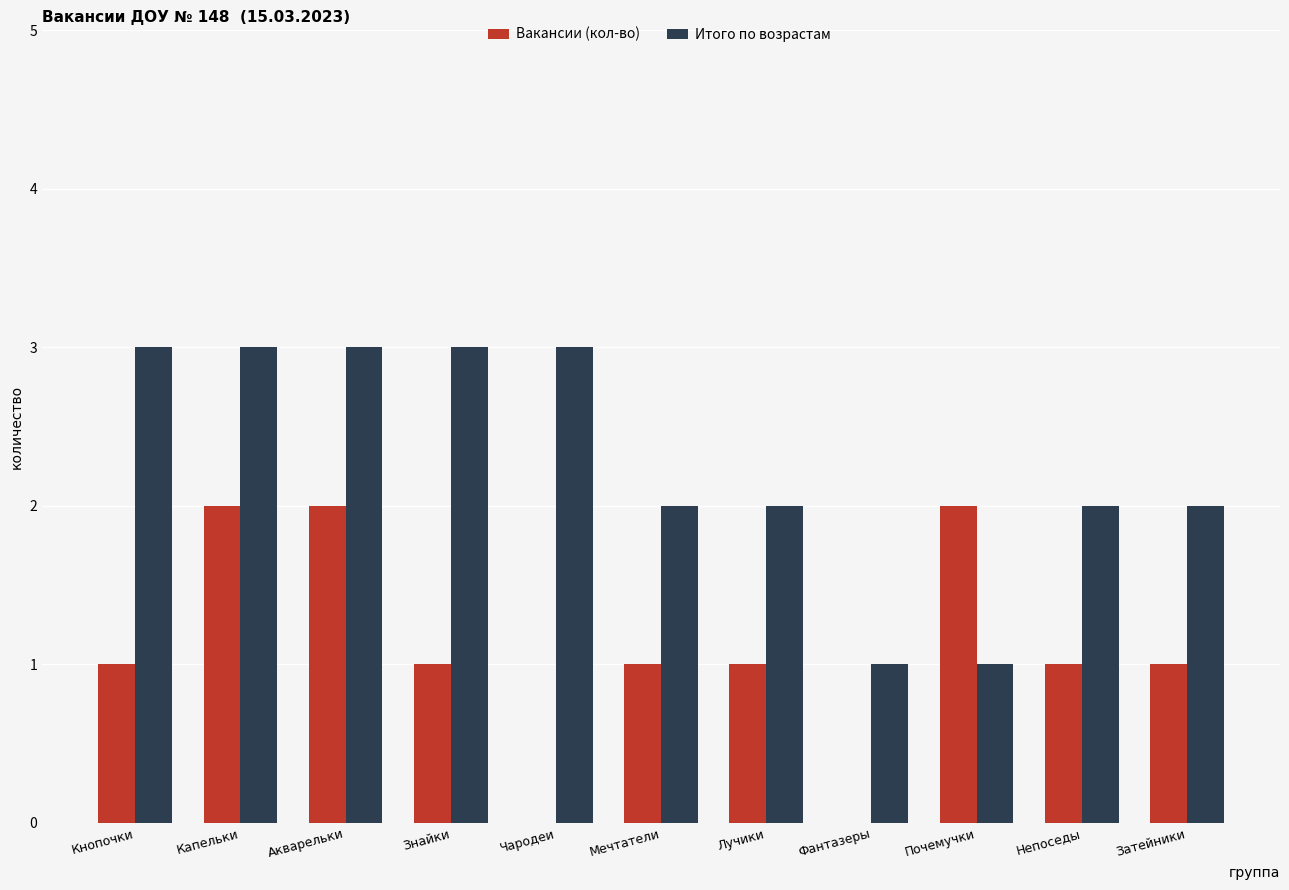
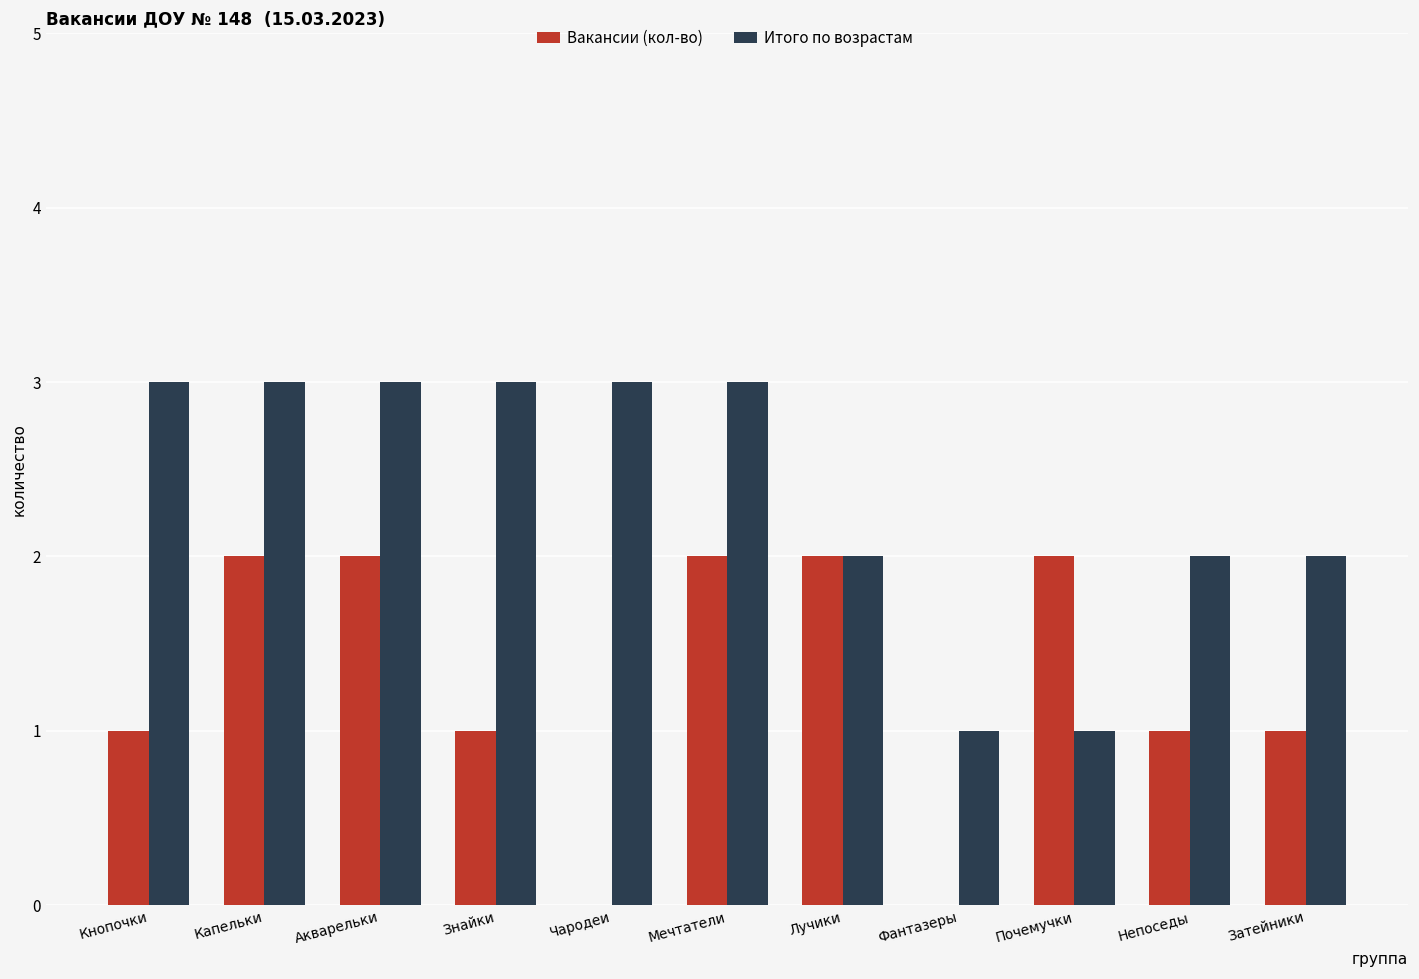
Вакансии (кол-во), Мечтатели: 1 -> 2
Итого по возрастам, Мечтатели: 2 -> 3
Вакансии (кол-во), Лучики: 1 -> 2
